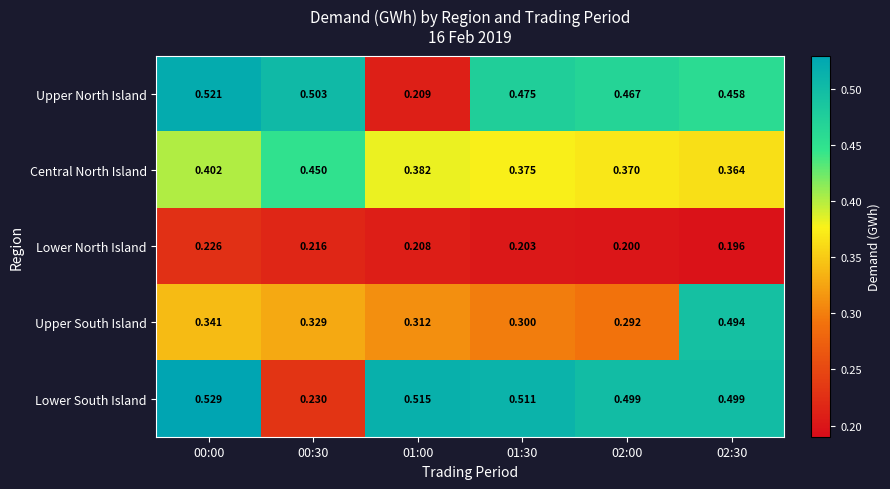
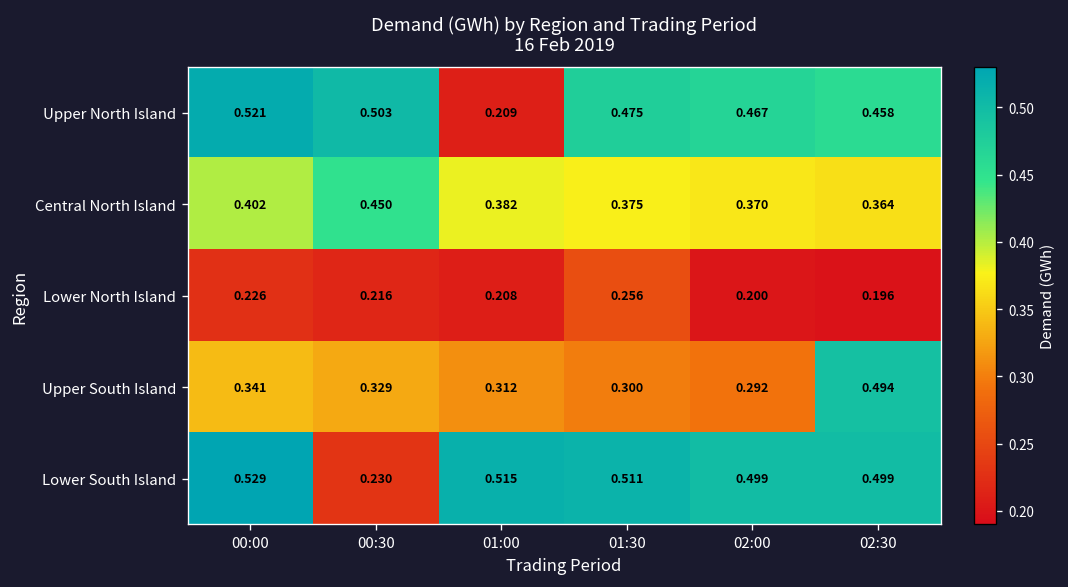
Lower North Island, 01:30: 0.203 -> 0.256
